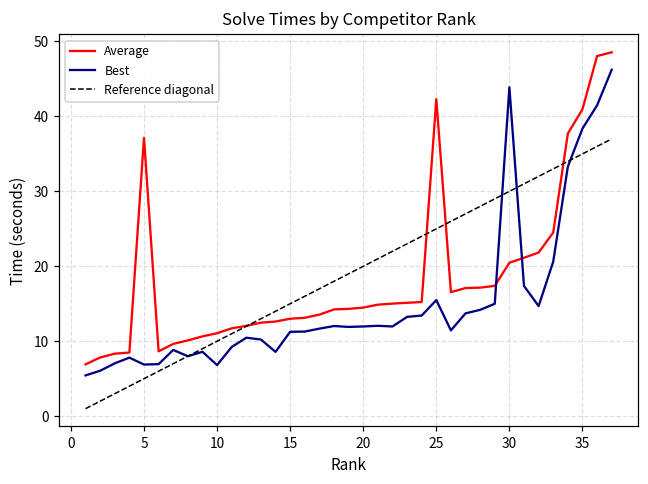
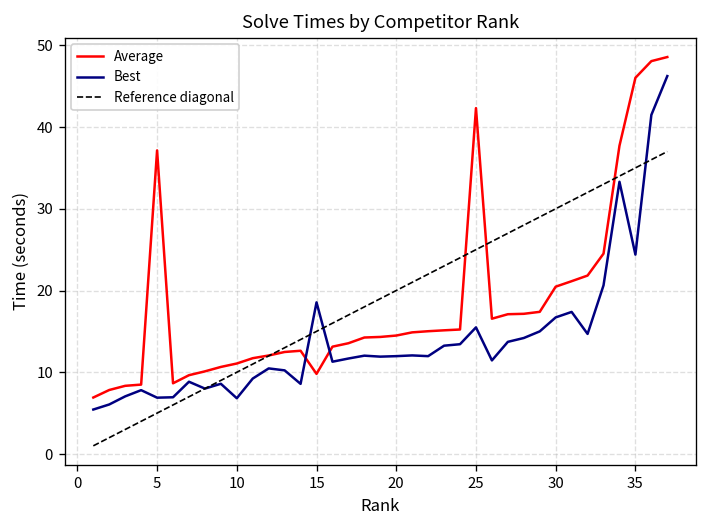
Average, 15: 13 -> 10
Best, 15: 11 -> 19
Best, 30: 44 -> 17
Average, 35: 41 -> 46
Best, 35: 38 -> 24
